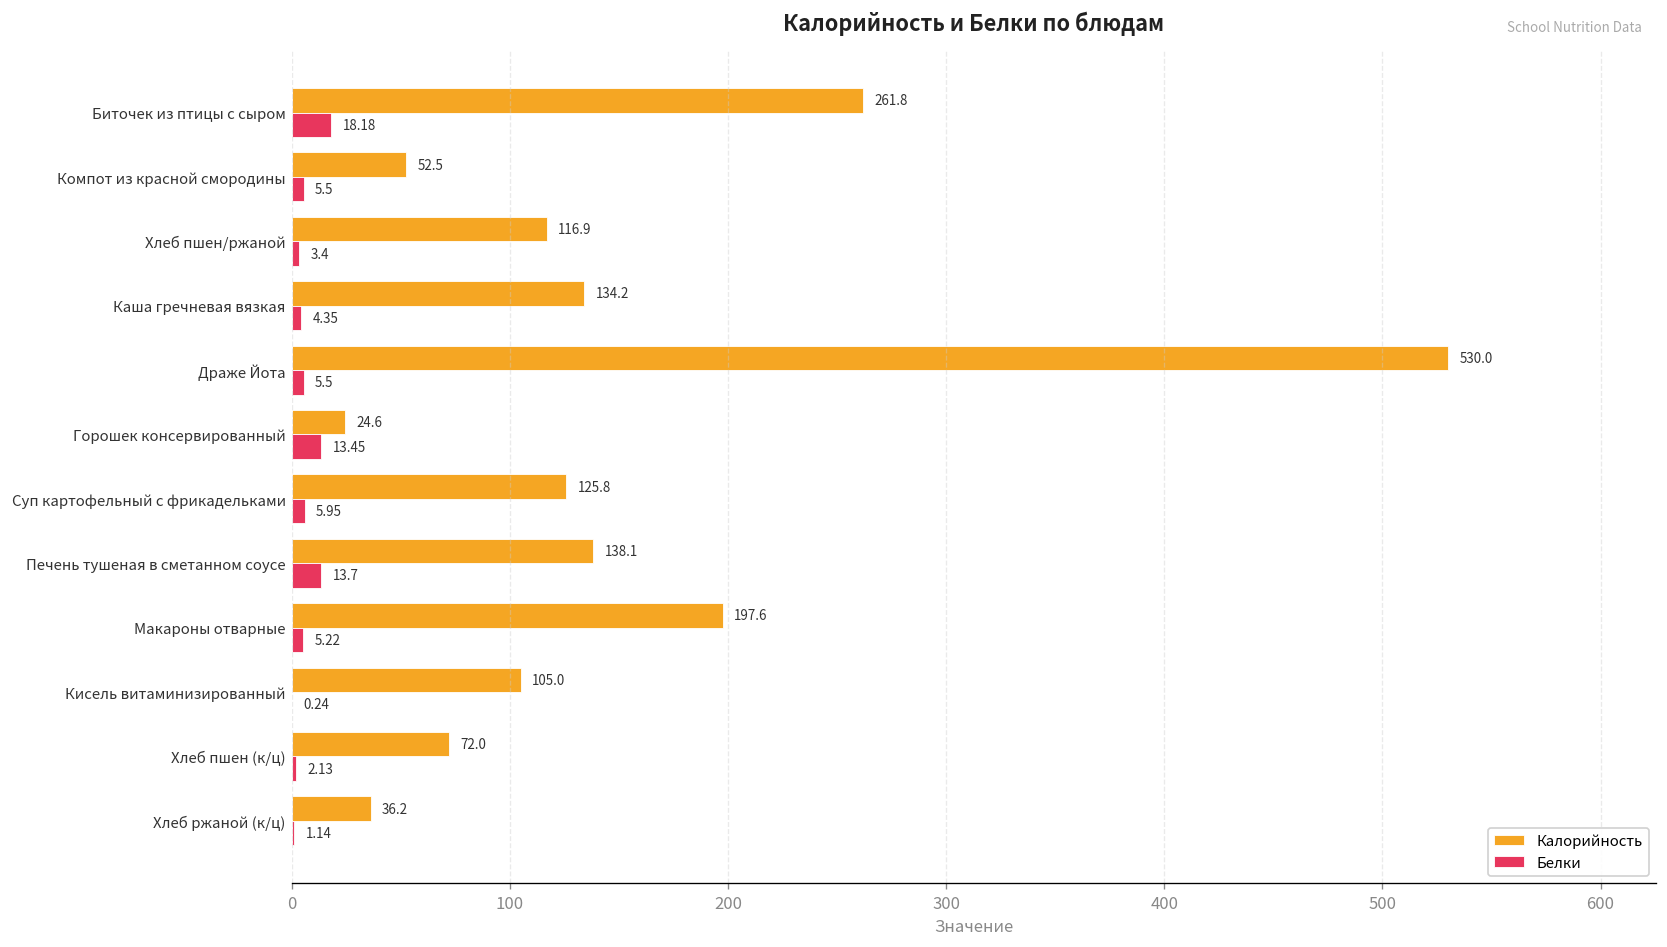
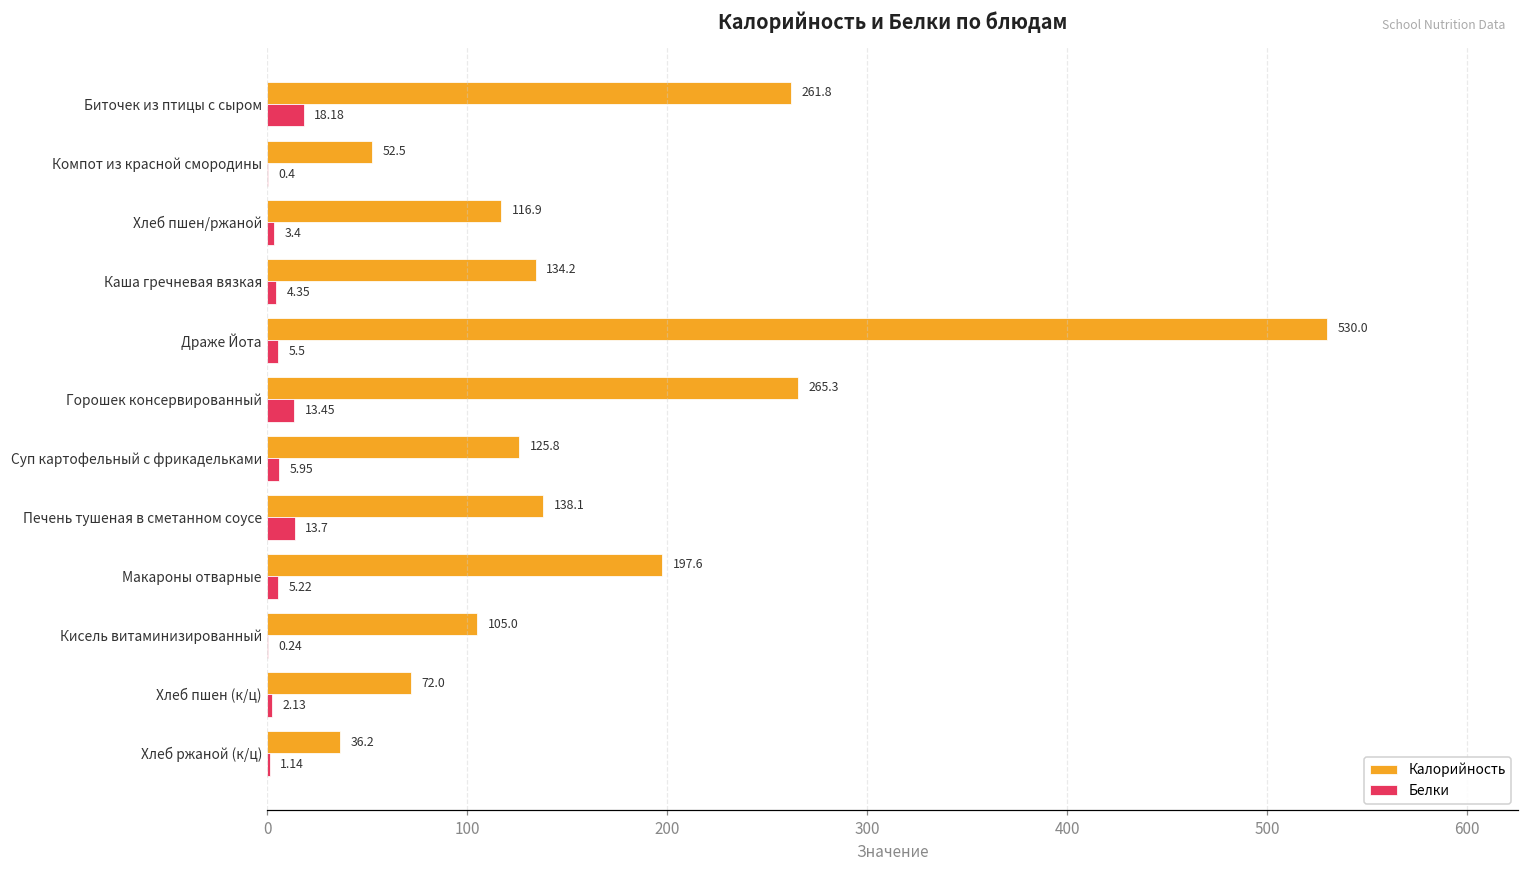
Белки, Компот из красной смородины: 5.5 -> 0.4
Калорийность, Горошек консервированный: 24.6 -> 265.3
